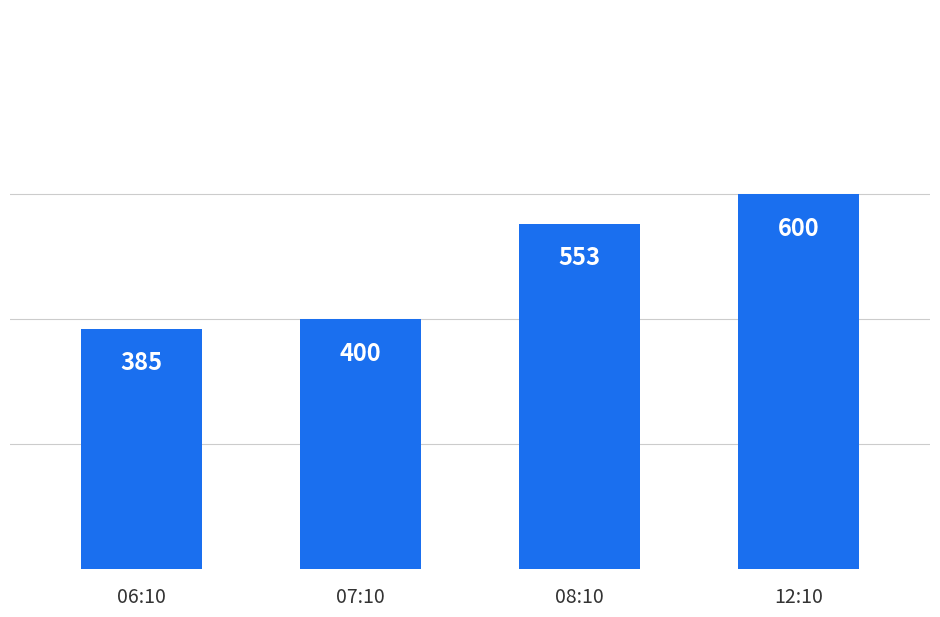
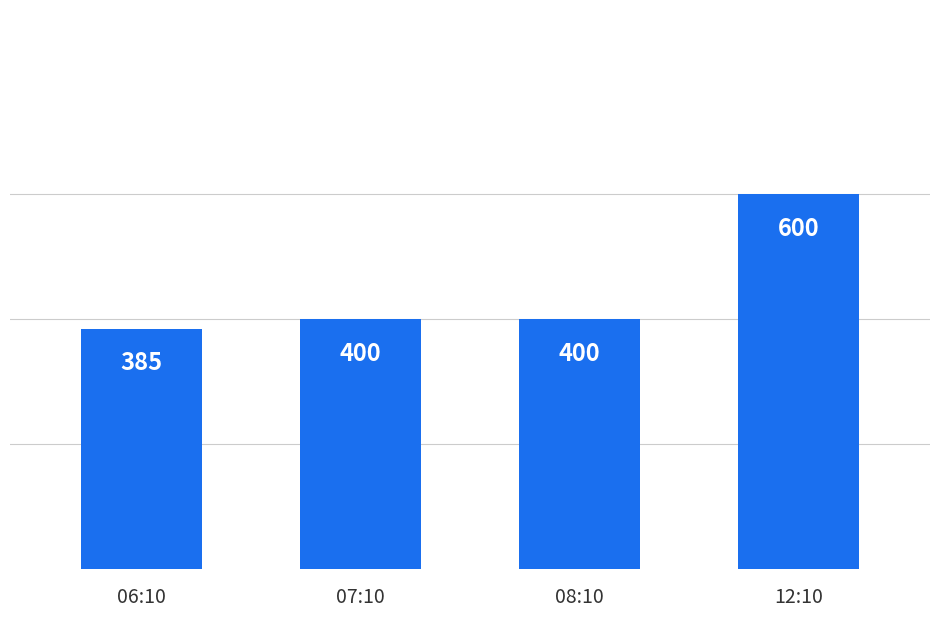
08:10: 553 -> 400
